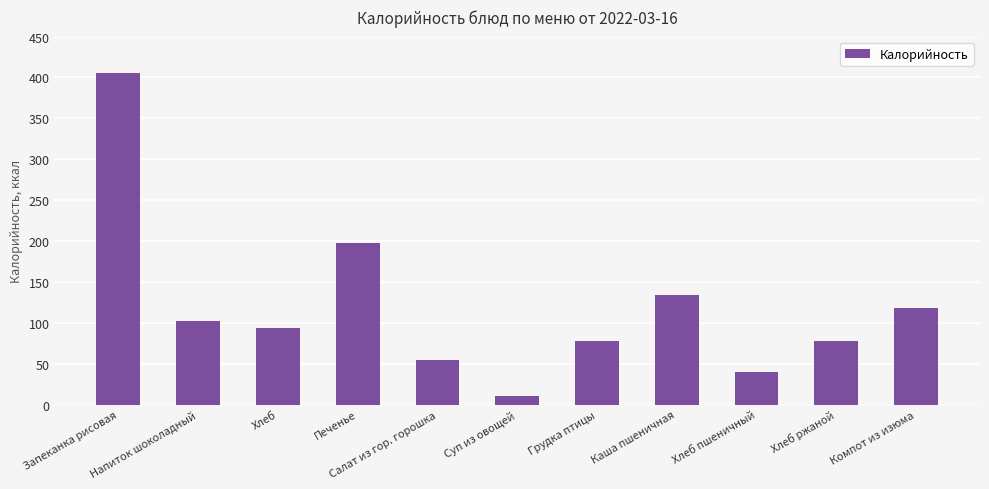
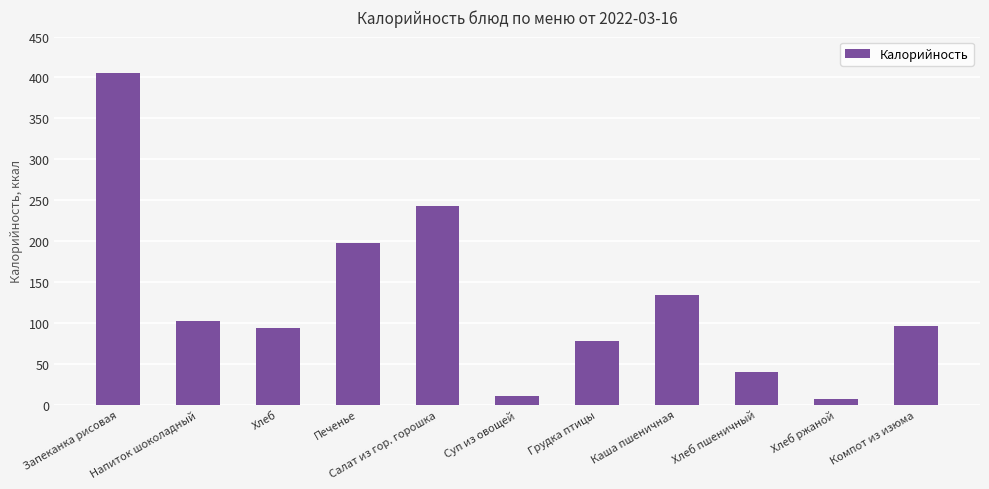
Салат из гор. горошка: 60 -> 240
Хлеб ржаной: 80 -> 10
Компот из изюма: 120 -> 100
